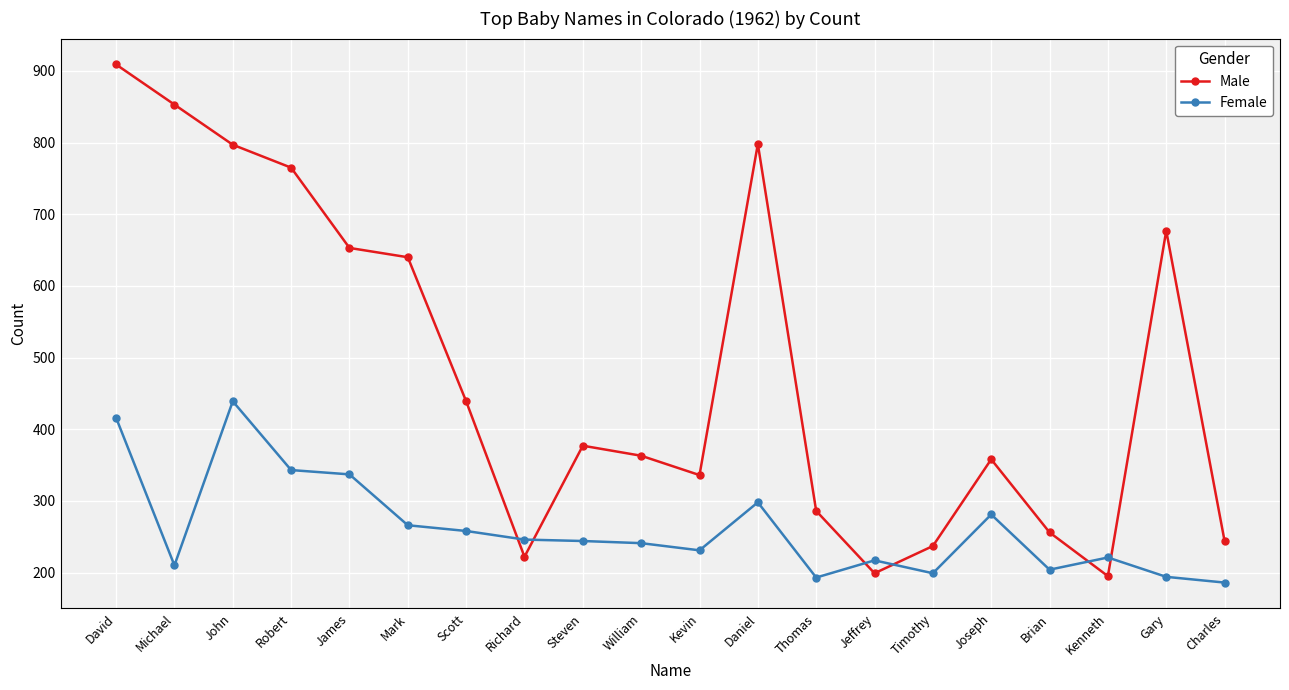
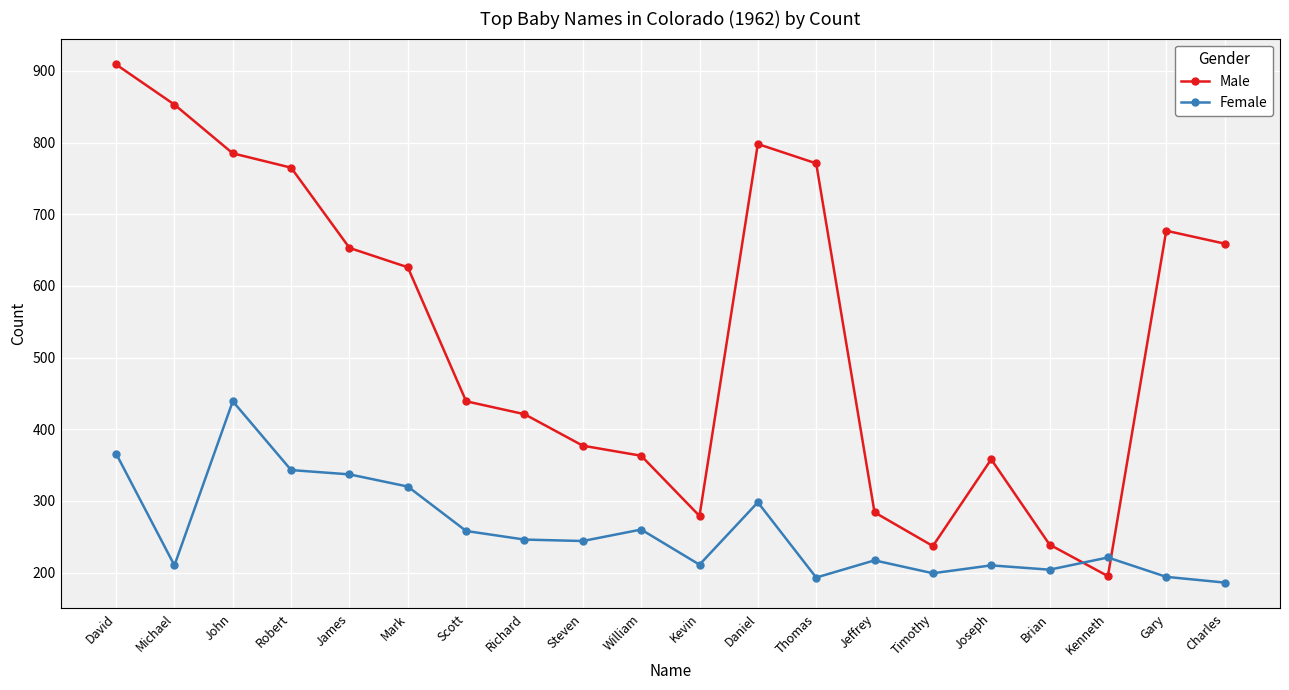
Female, David: 420 -> 370
Male, John: 800 -> 790
Male, Mark: 640 -> 630
Female, Mark: 270 -> 320
Male, Richard: 220 -> 420
Female, William: 240 -> 260
Male, Kevin: 340 -> 280
Female, Kevin: 230 -> 210
Male, Thomas: 290 -> 770
Male, Jeffrey: 200 -> 280
Female, Joseph: 280 -> 210
Male, Brian: 260 -> 240
Male, Charles: 240 -> 660
